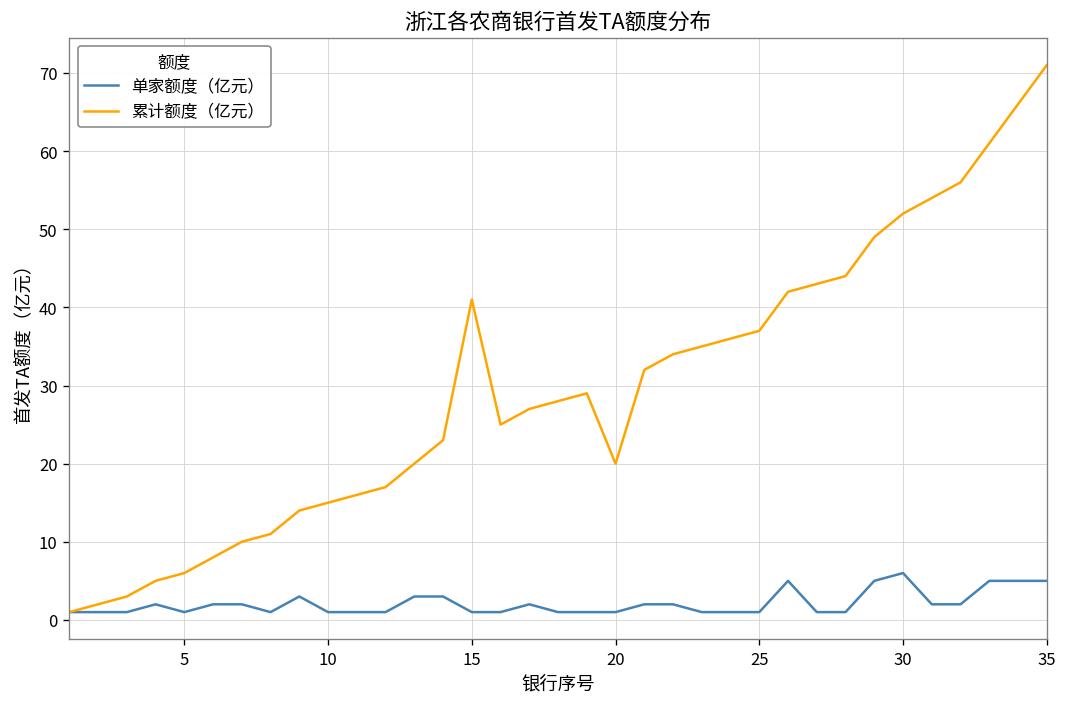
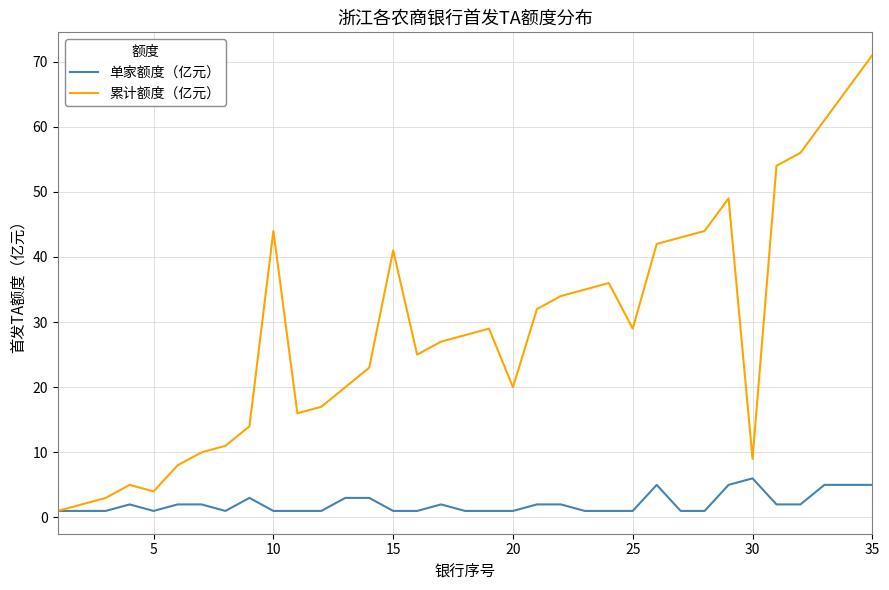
累计额度（亿元）, 5: 6 -> 4
累计额度（亿元）, 10: 15 -> 44
累计额度（亿元）, 25: 37 -> 29
累计额度（亿元）, 30: 52 -> 9
